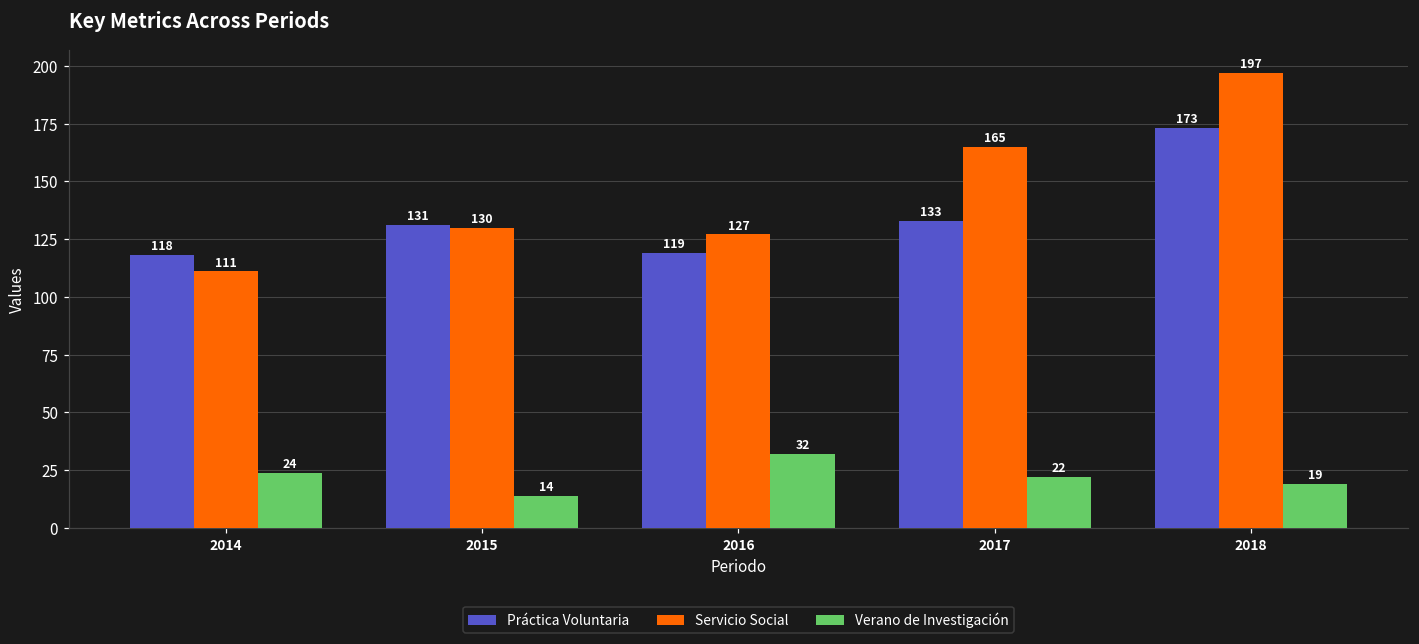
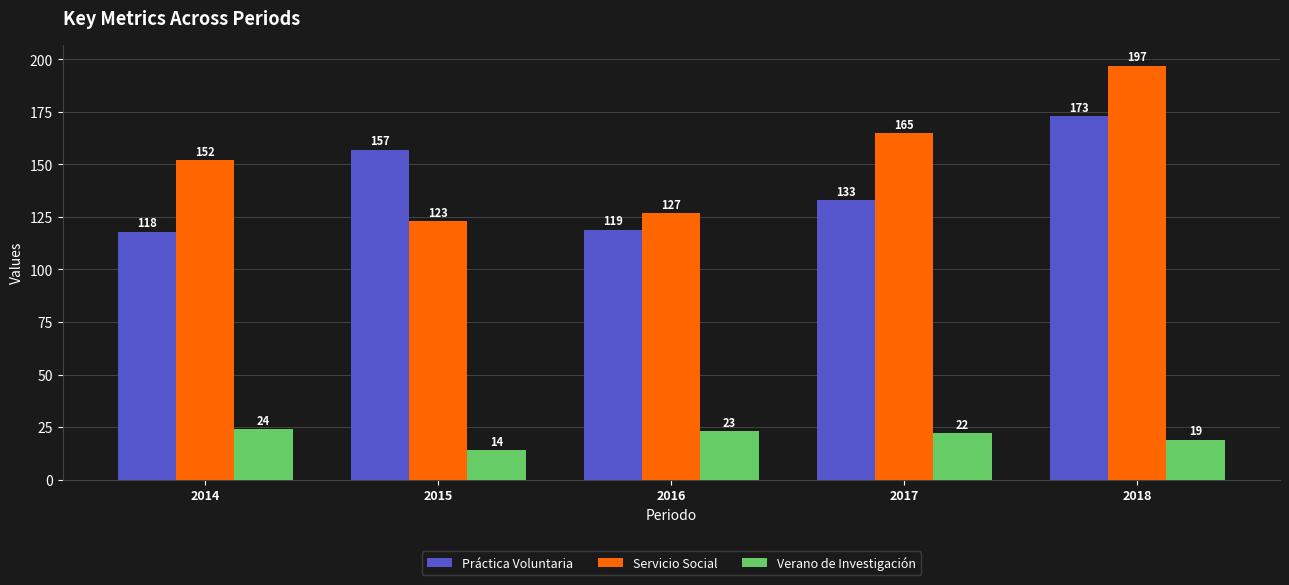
Servicio Social, 2014: 111 -> 152
Práctica Voluntaria, 2015: 131 -> 157
Servicio Social, 2015: 130 -> 123
Verano de Investigación, 2016: 32 -> 23
